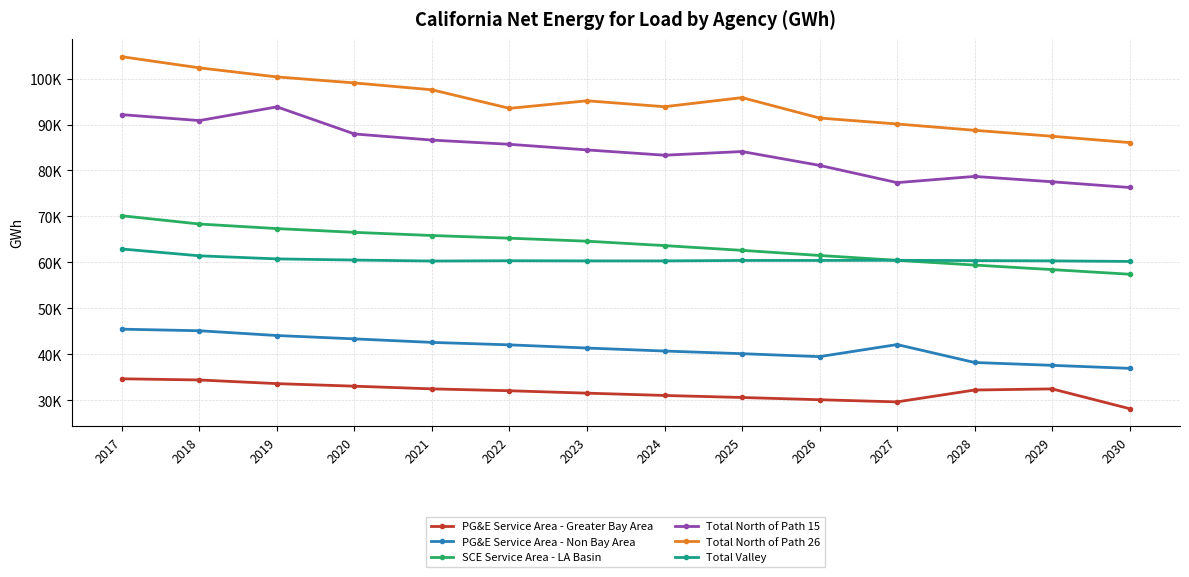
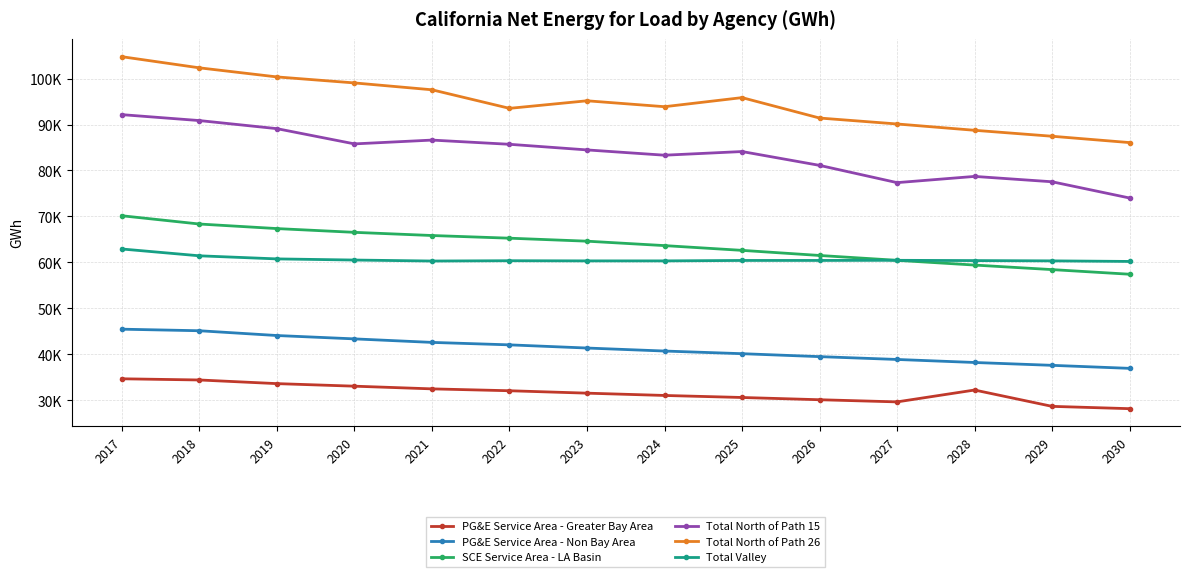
Total North of Path 15, 2019: 94000 -> 89000
Total North of Path 15, 2020: 88000 -> 86000
PG&E Service Area - Non Bay Area, 2027: 42000 -> 39000
PG&E Service Area - Greater Bay Area, 2029: 33000 -> 29000
Total North of Path 15, 2030: 76000 -> 74000
